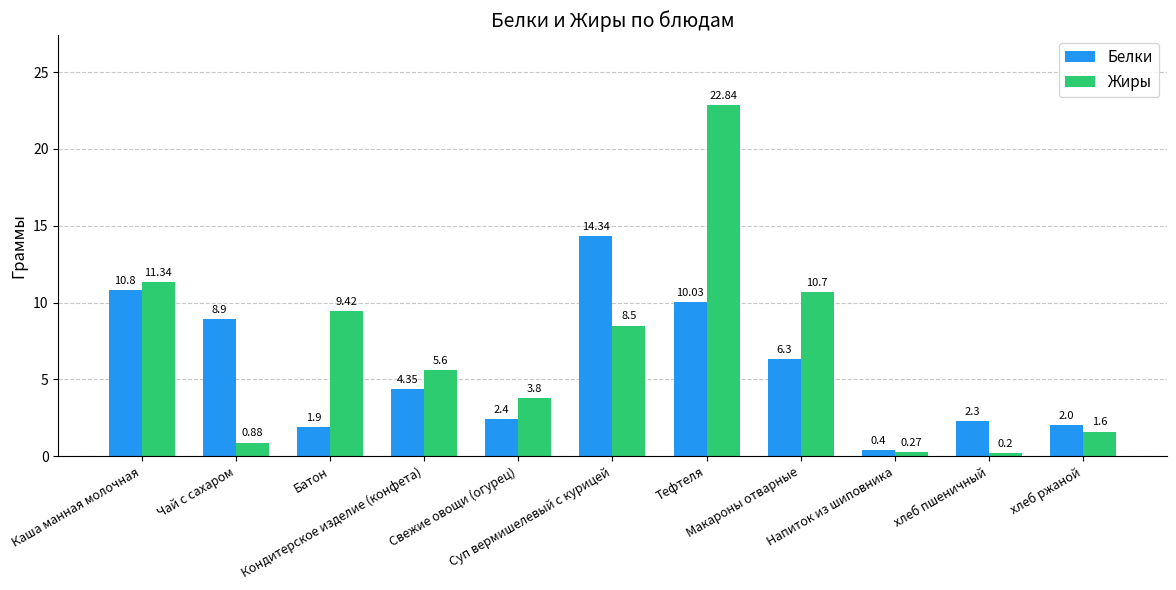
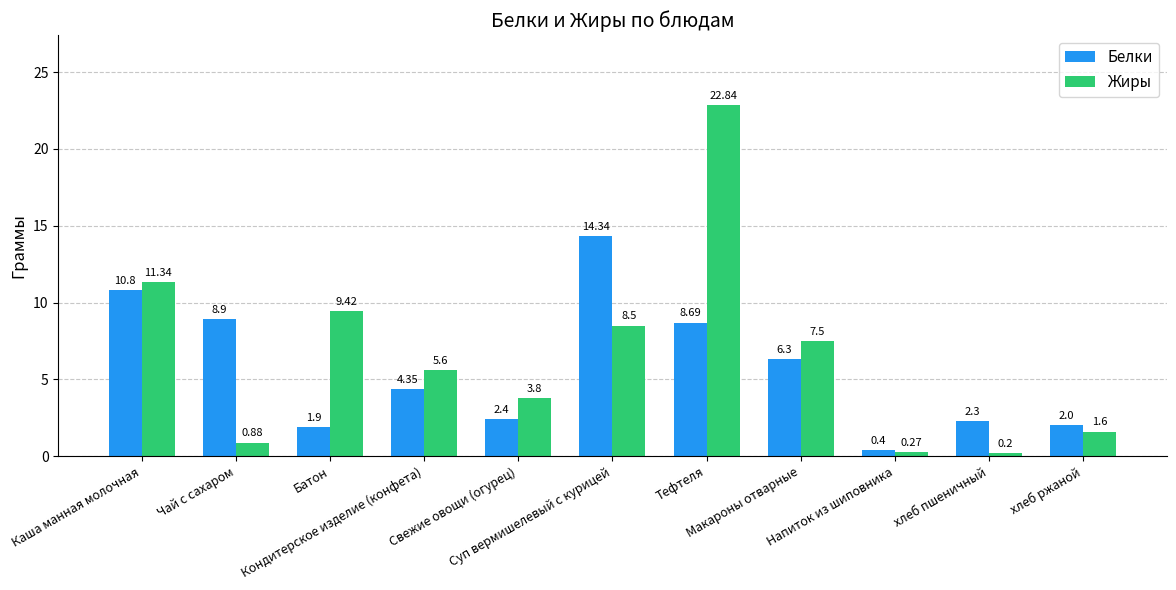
Белки, Тефтеля: 10.03 -> 8.69
Жиры, Макароны отварные: 10.7 -> 7.5
